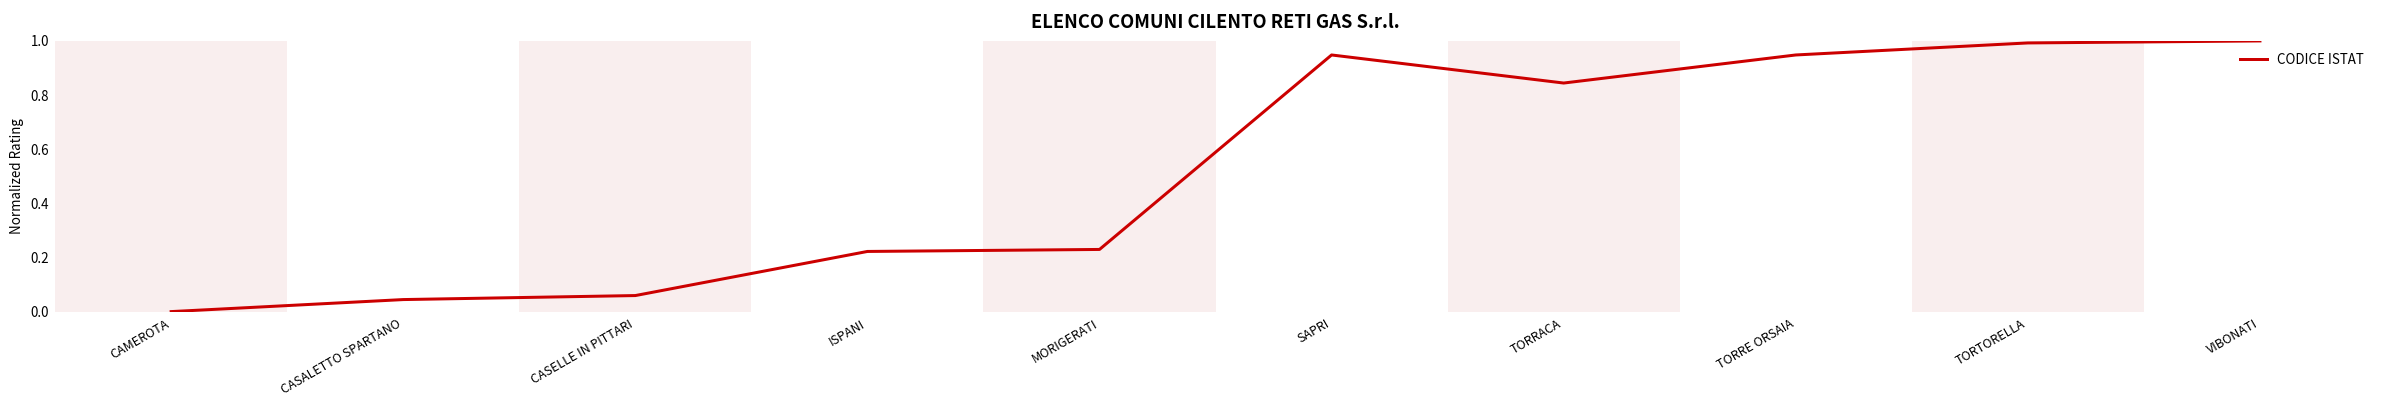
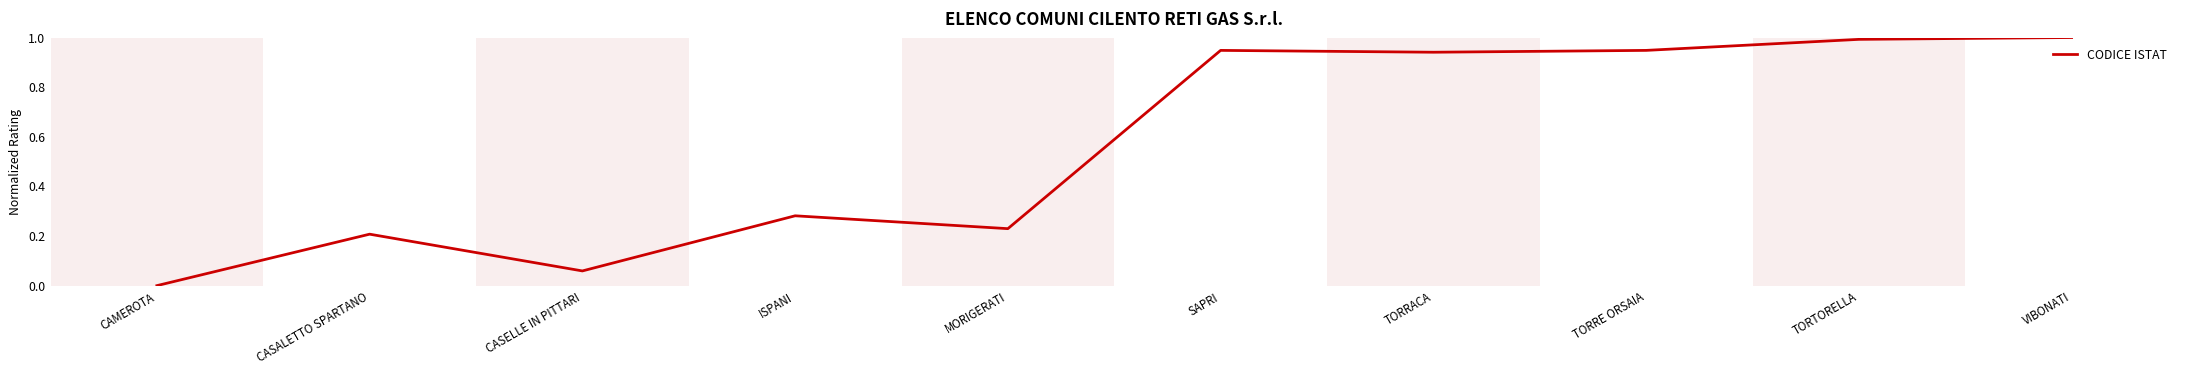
CASALETTO SPARTANO: 0.04 -> 0.21
ISPANI: 0.22 -> 0.28
TORRACA: 0.84 -> 0.94
